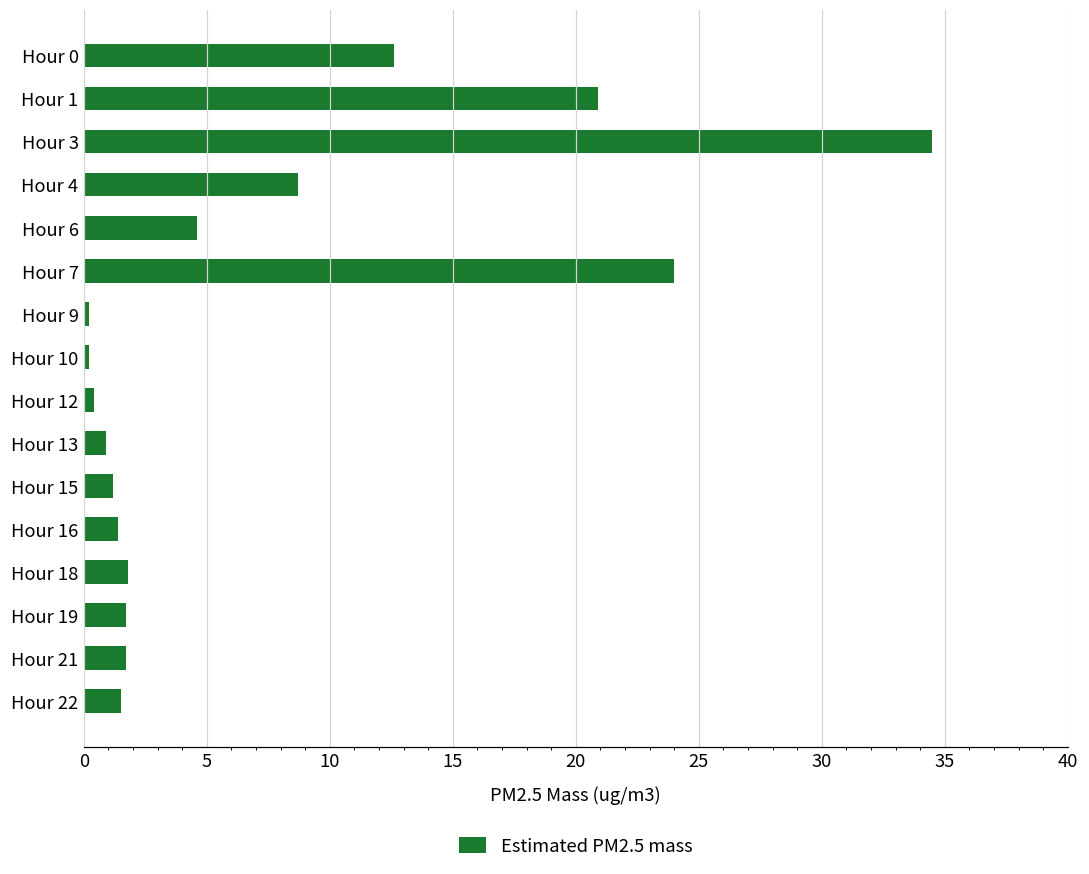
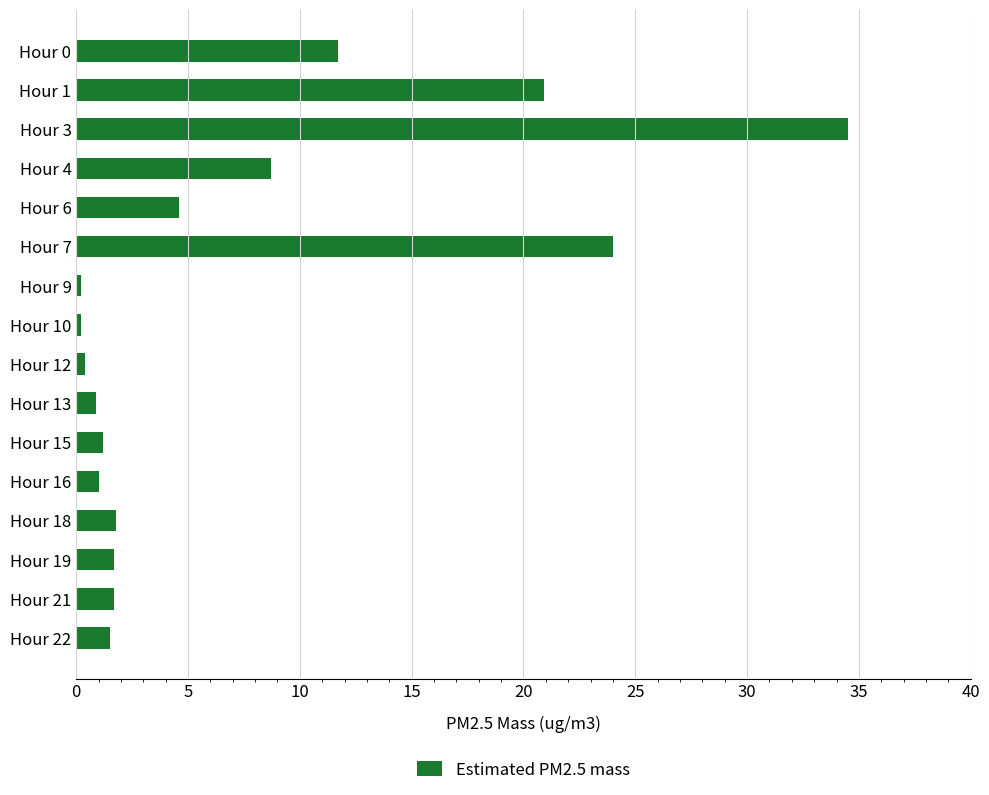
Hour 0: 12.6 -> 11.7
Hour 16: 1.4 -> 1.0
